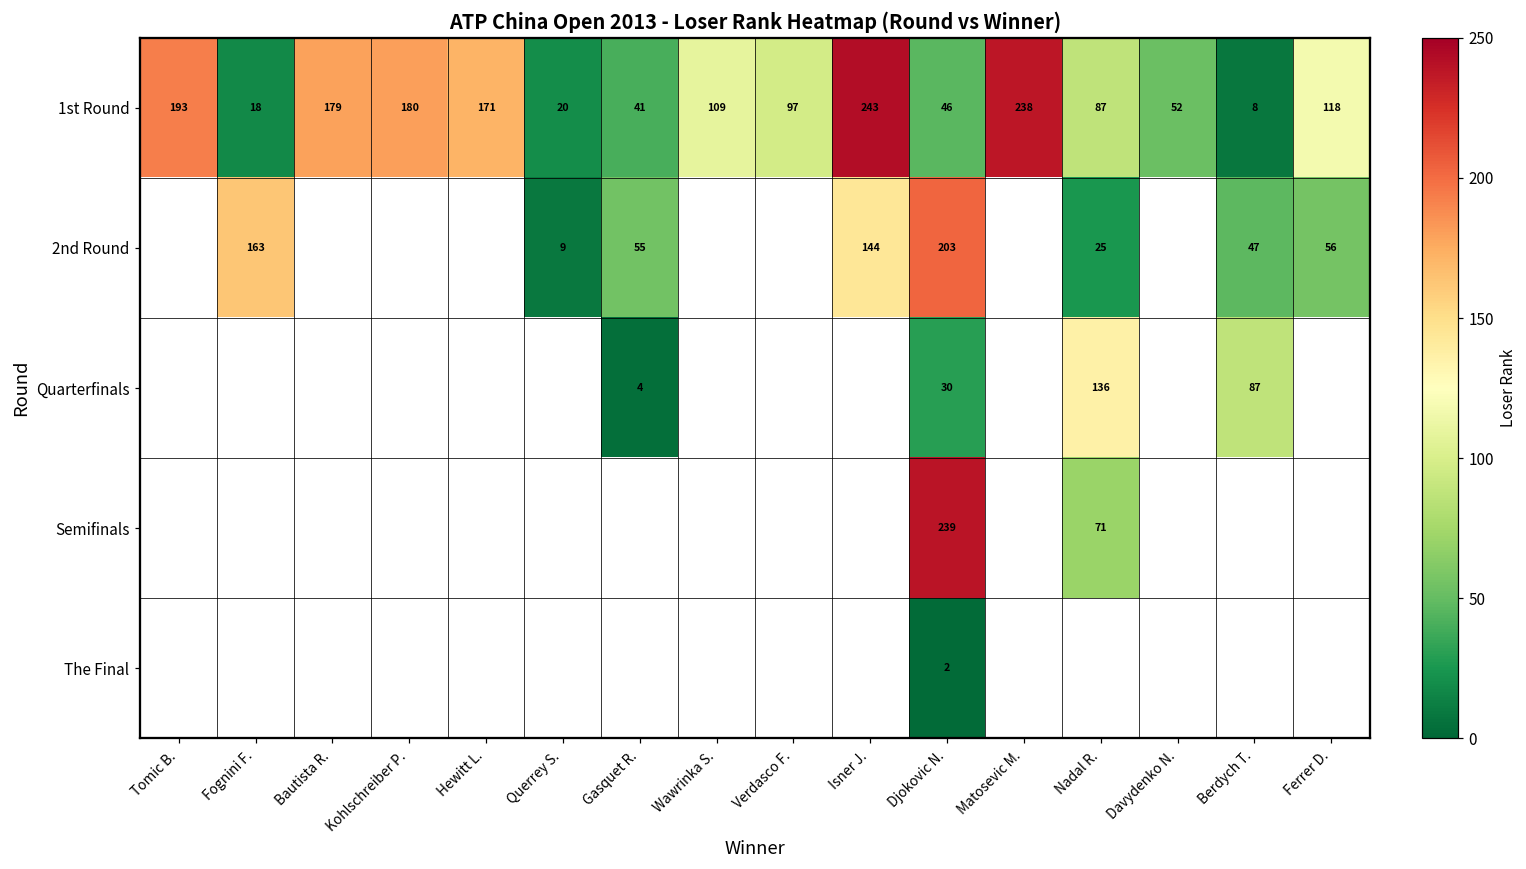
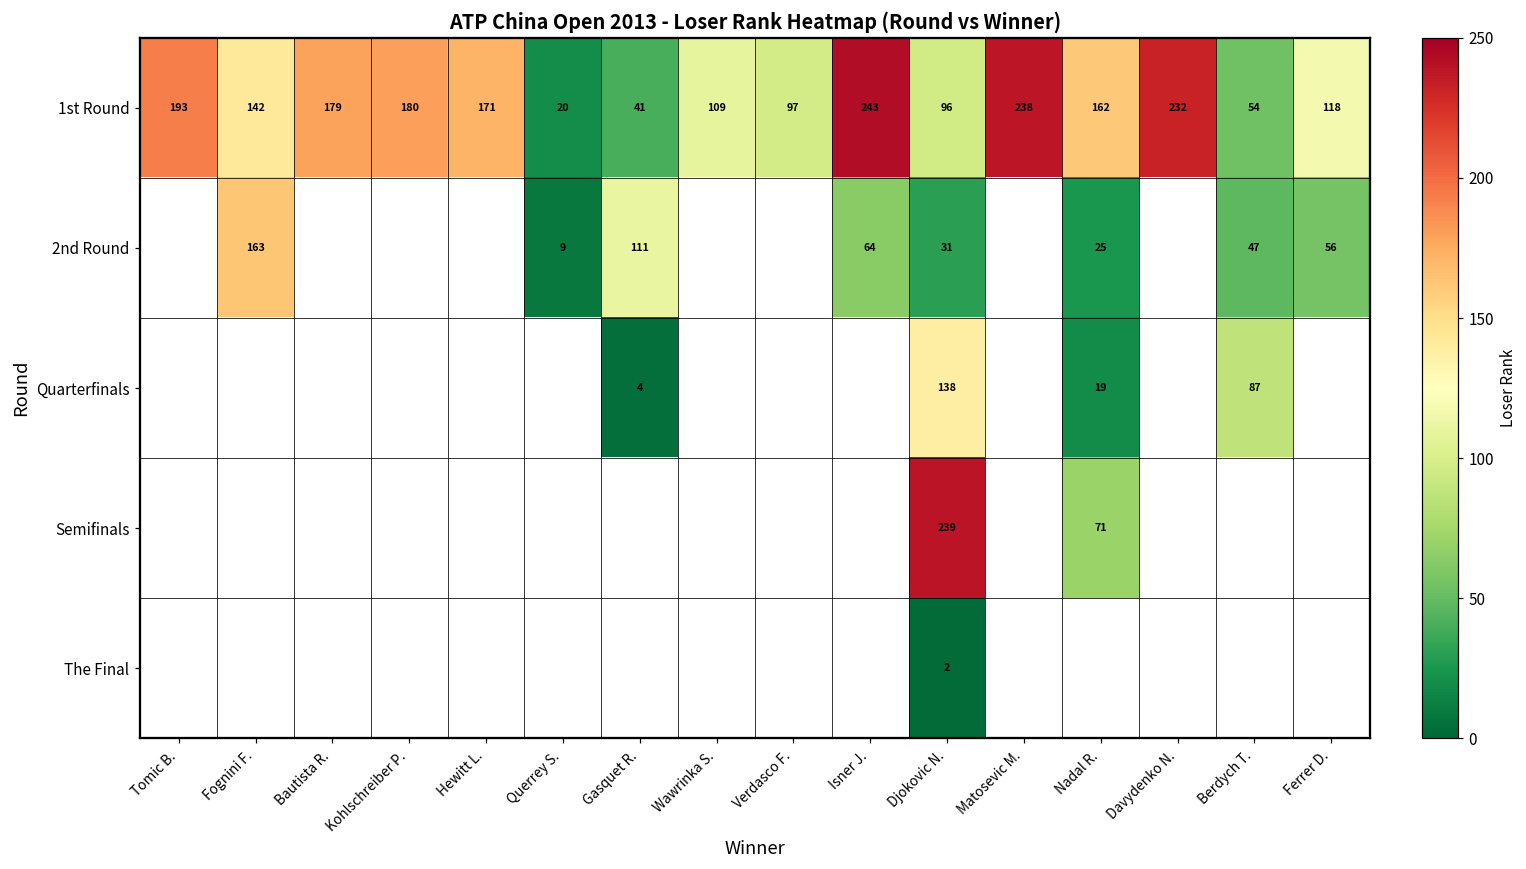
1st Round, Fognini F.: 18 -> 142
1st Round, Djokovic N.: 46 -> 96
1st Round, Nadal R.: 87 -> 162
1st Round, Davydenko N.: 52 -> 232
1st Round, Berdych T.: 8 -> 54
2nd Round, Gasquet R.: 55 -> 111
2nd Round, Isner J.: 144 -> 64
2nd Round, Djokovic N.: 203 -> 31
Quarterfinals, Djokovic N.: 30 -> 138
Quarterfinals, Nadal R.: 136 -> 19
